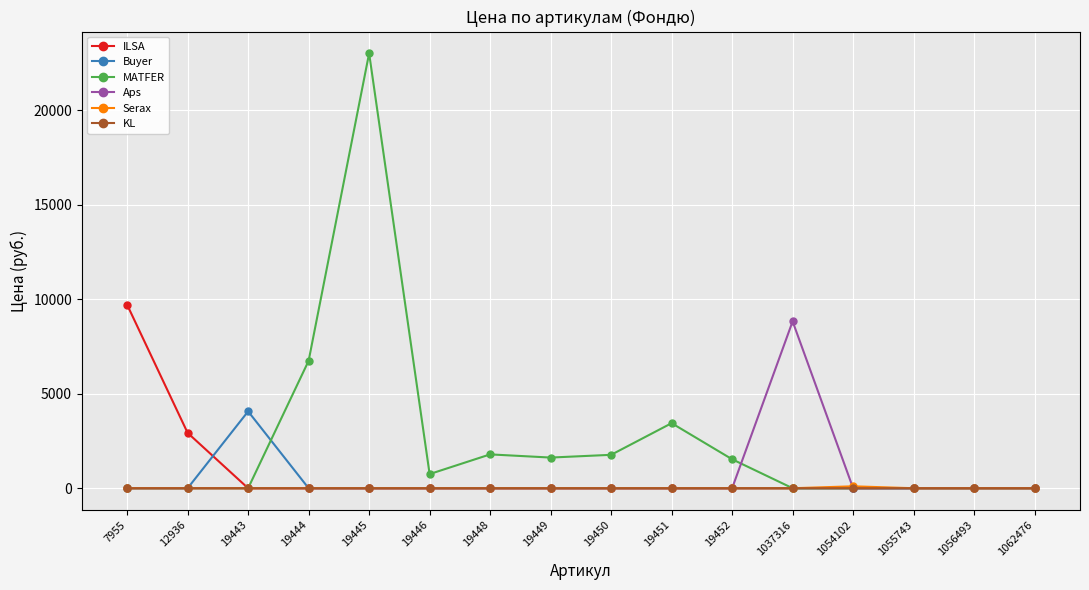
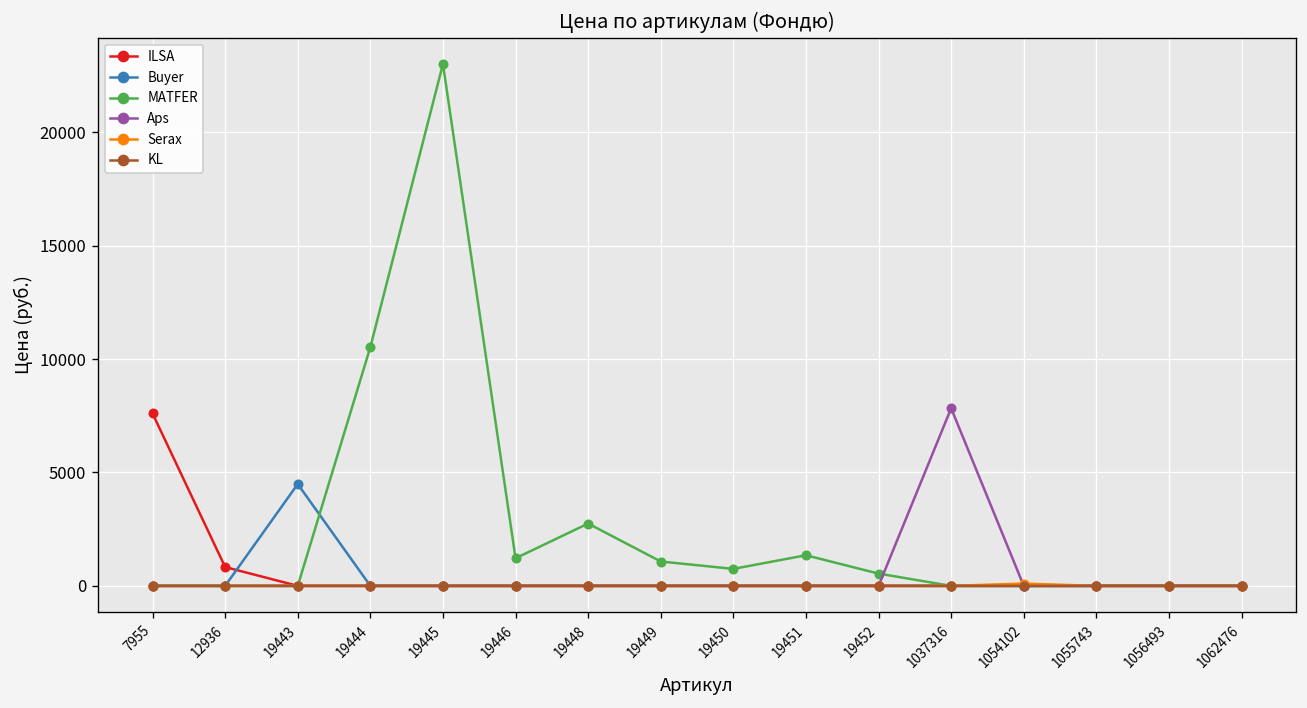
ILSA, 7955: 9700 -> 7600
ILSA, 12936: 2900 -> 800
Buyer, 19443: 4100 -> 4500
MATFER, 19444: 6700 -> 10500
MATFER, 19446: 700 -> 1200
MATFER, 19448: 1800 -> 2700
MATFER, 19449: 1600 -> 1100
MATFER, 19450: 1800 -> 700
MATFER, 19451: 3400 -> 1400
MATFER, 19452: 1500 -> 500
Aps, 1037316: 8800 -> 7800
